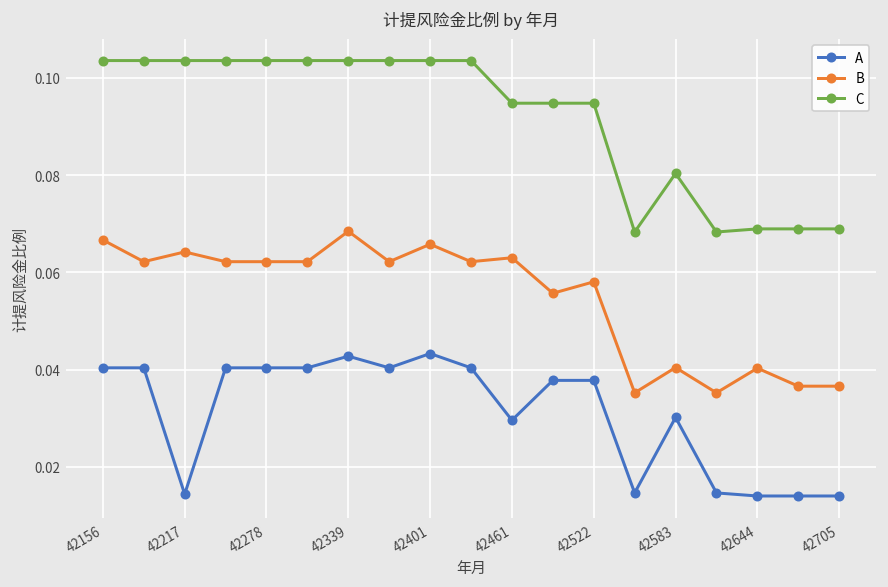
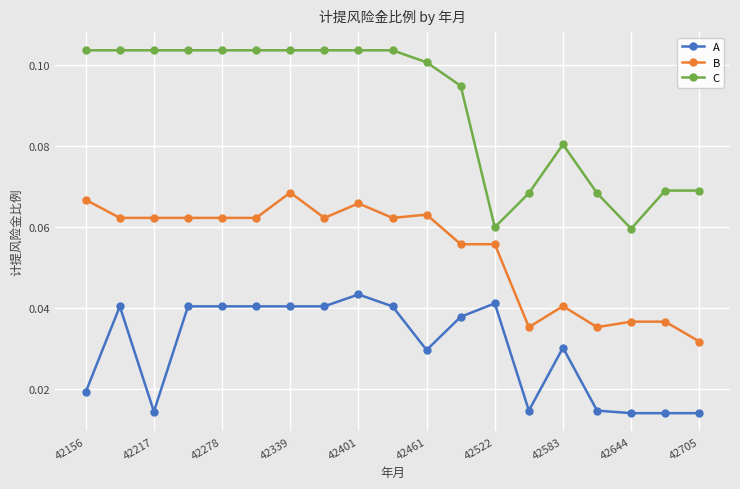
A, 42156: 0.040 -> 0.019
B, 42217: 0.064 -> 0.062
A, 42339: 0.043 -> 0.040
C, 42461: 0.095 -> 0.101
A, 42522: 0.038 -> 0.041
B, 42522: 0.058 -> 0.056
C, 42522: 0.095 -> 0.060
B, 42644: 0.040 -> 0.037
C, 42644: 0.069 -> 0.060
B, 42705: 0.037 -> 0.032
